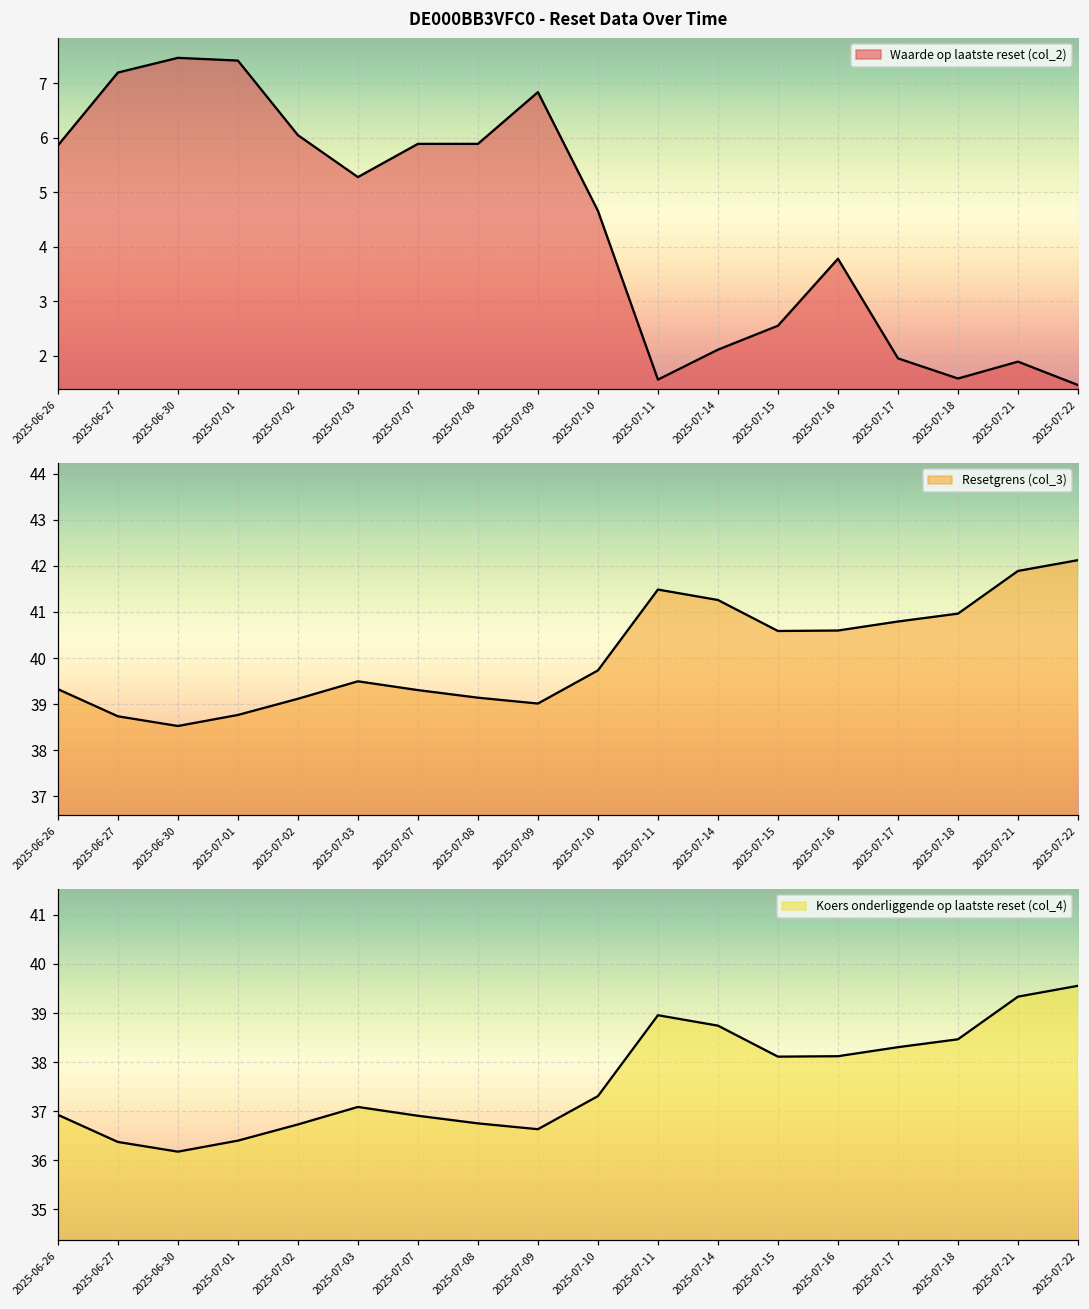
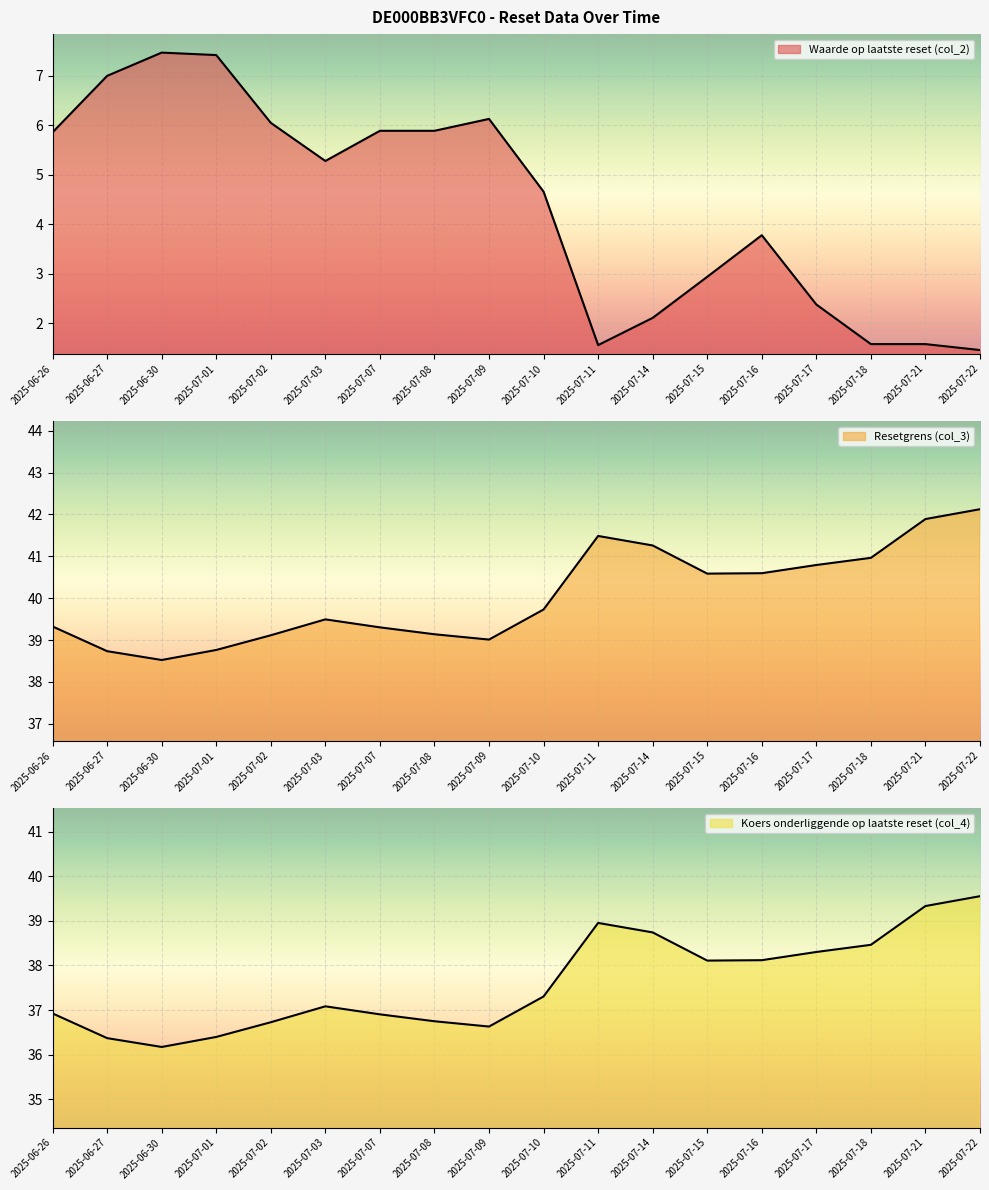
DE000BB3VFC0 - Reset Data Over Time, 2025-06-27: 7.2 -> 7.0
DE000BB3VFC0 - Reset Data Over Time, 2025-07-09: 6.8 -> 6.1
DE000BB3VFC0 - Reset Data Over Time, 2025-07-15: 2.6 -> 2.9
DE000BB3VFC0 - Reset Data Over Time, 2025-07-17: 2.0 -> 2.4
DE000BB3VFC0 - Reset Data Over Time, 2025-07-21: 1.9 -> 1.6
